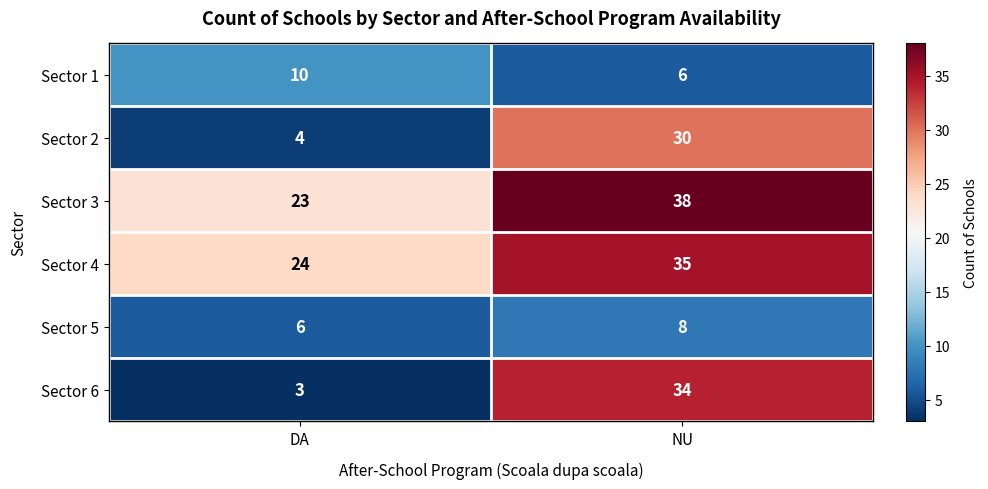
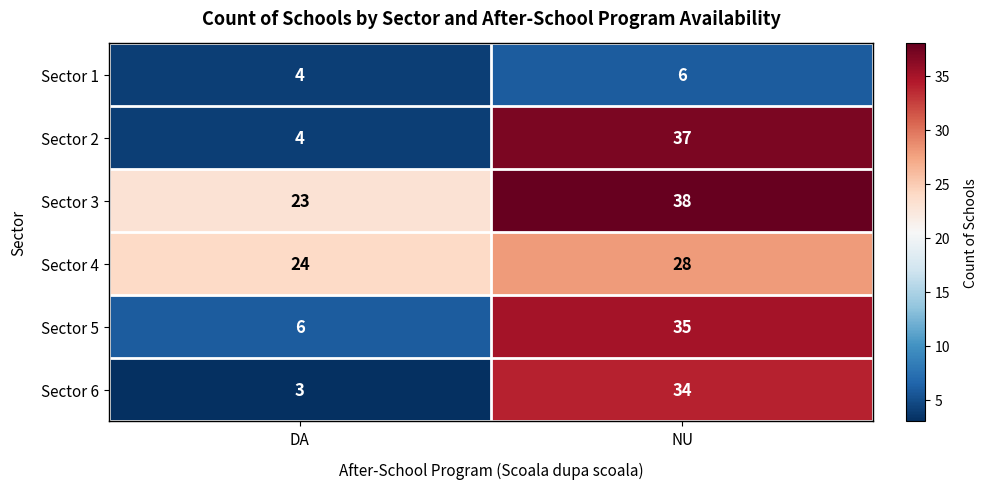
Sector 1, DA: 10 -> 4
Sector 2, NU: 30 -> 37
Sector 4, NU: 35 -> 28
Sector 5, NU: 8 -> 35
